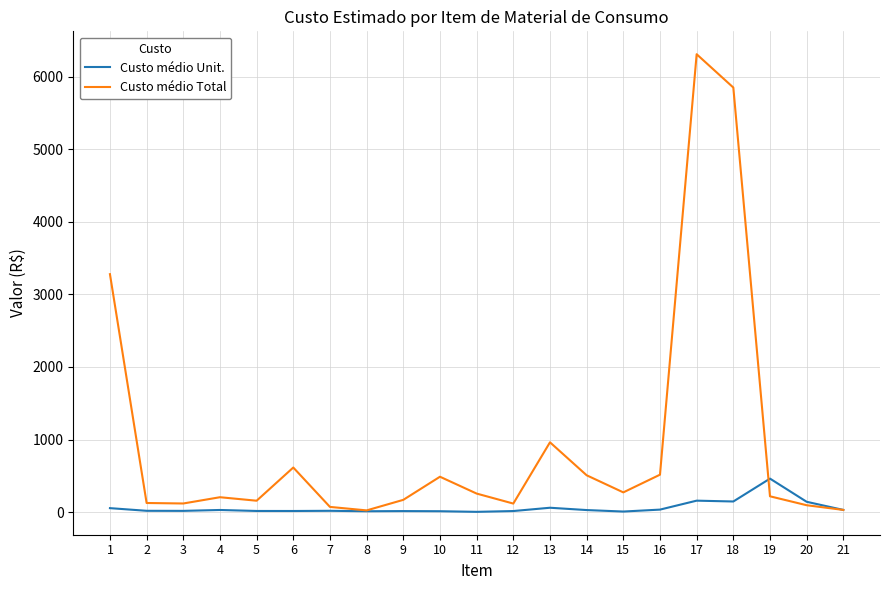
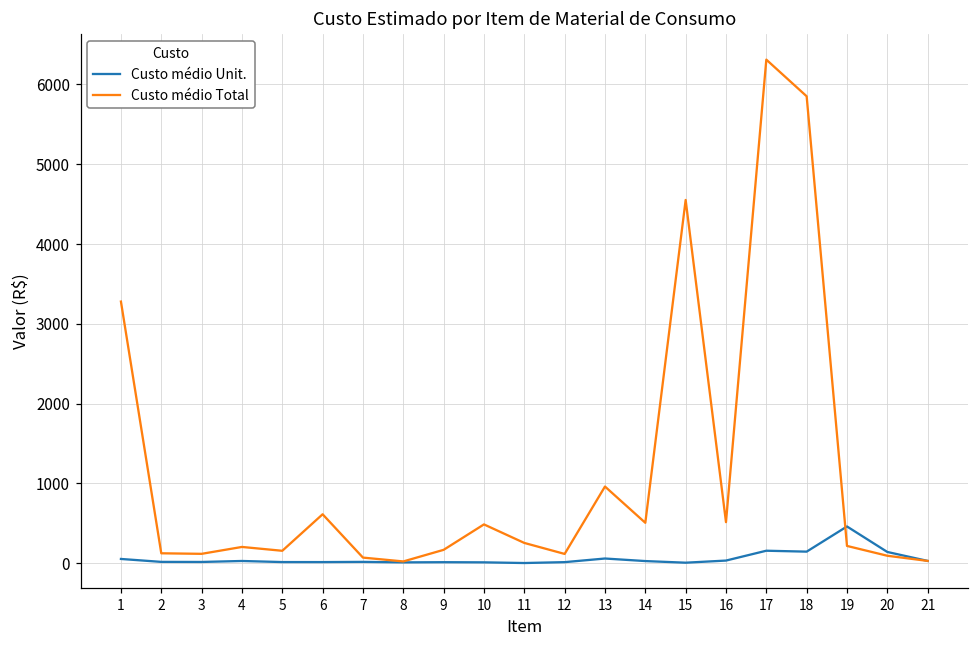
Custo médio Total, 15: 300 -> 4600
